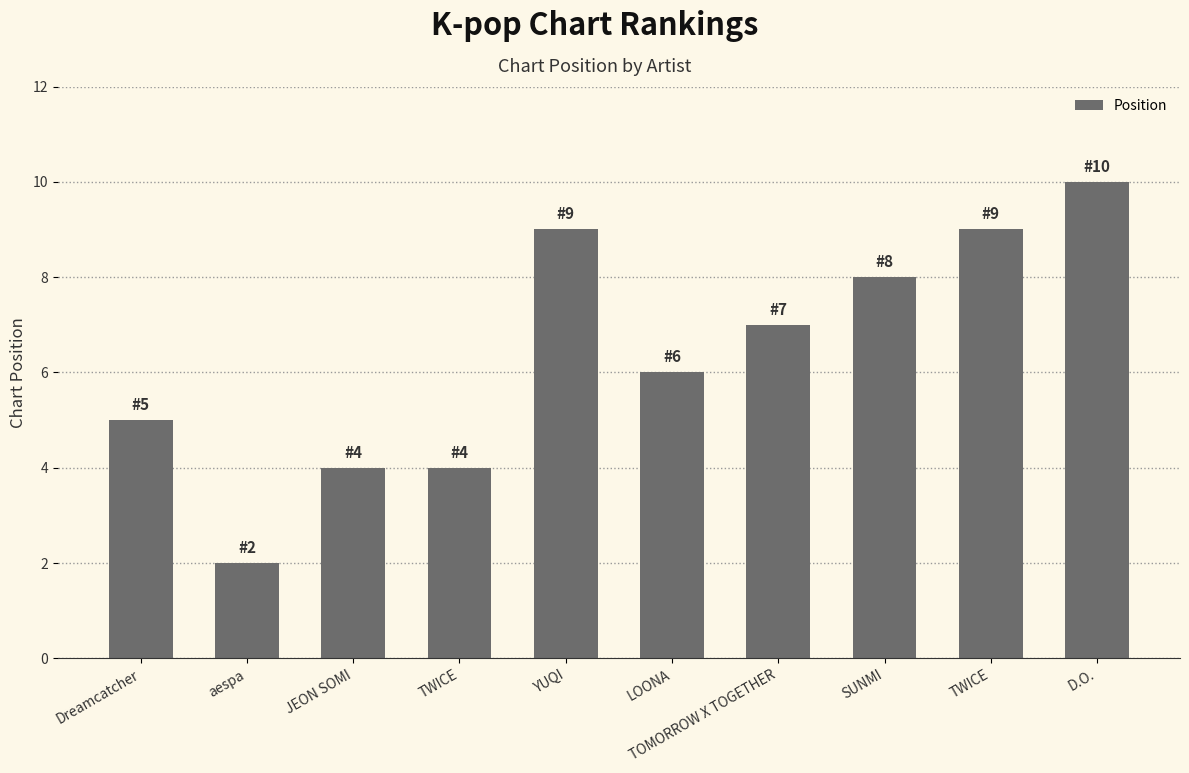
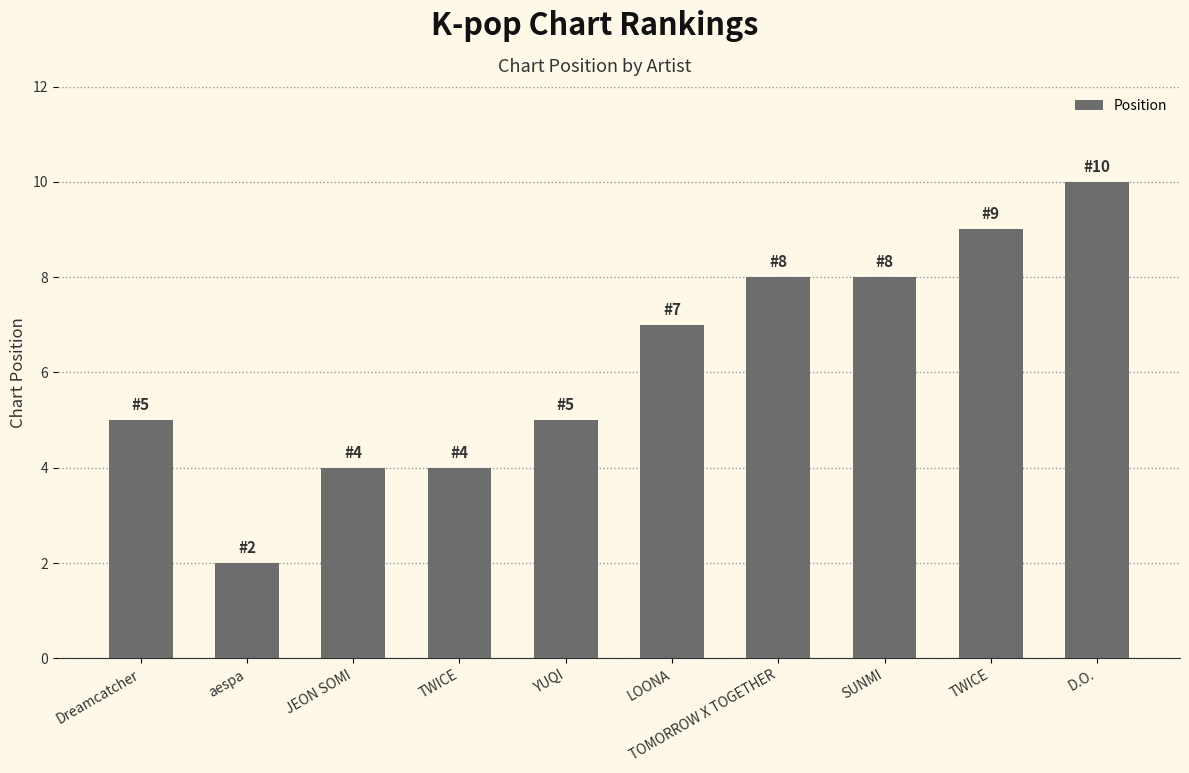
YUQI: 9 -> 5
LOONA: 6 -> 7
TOMORROW X TOGETHER: 7 -> 8
